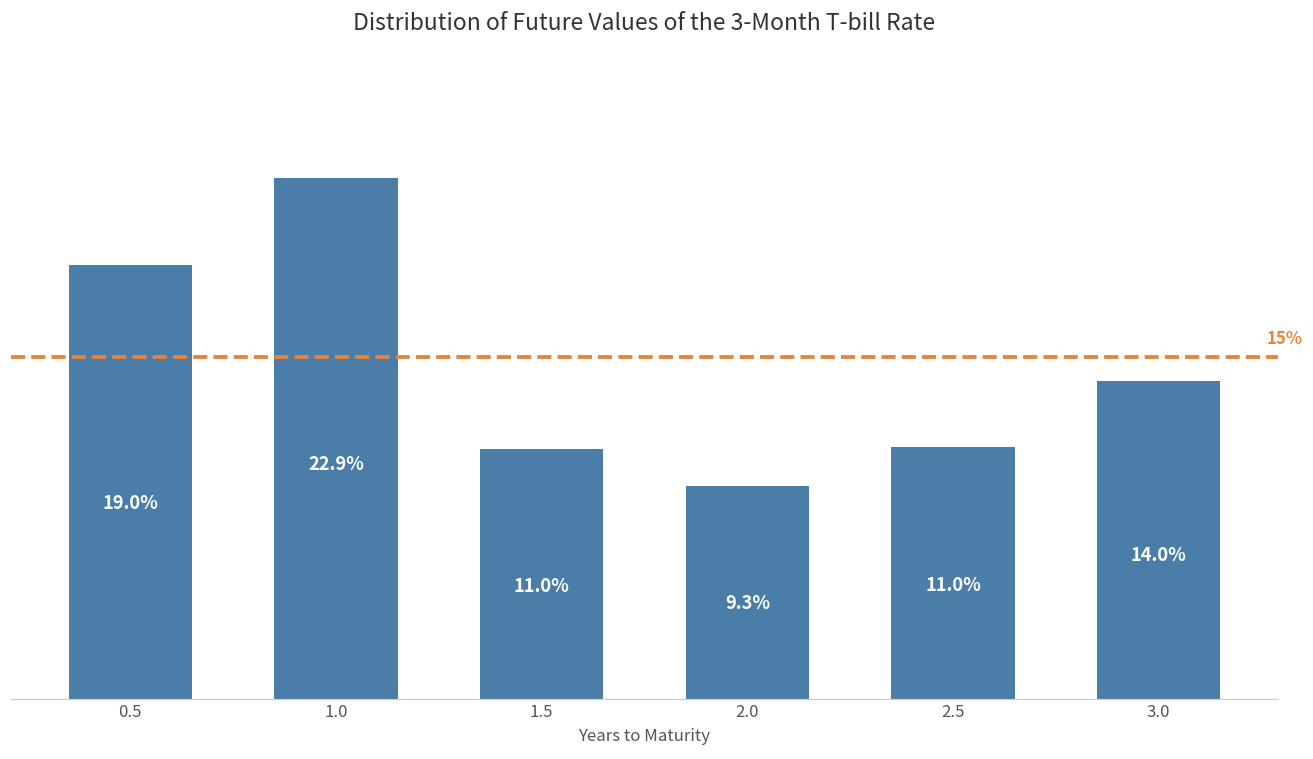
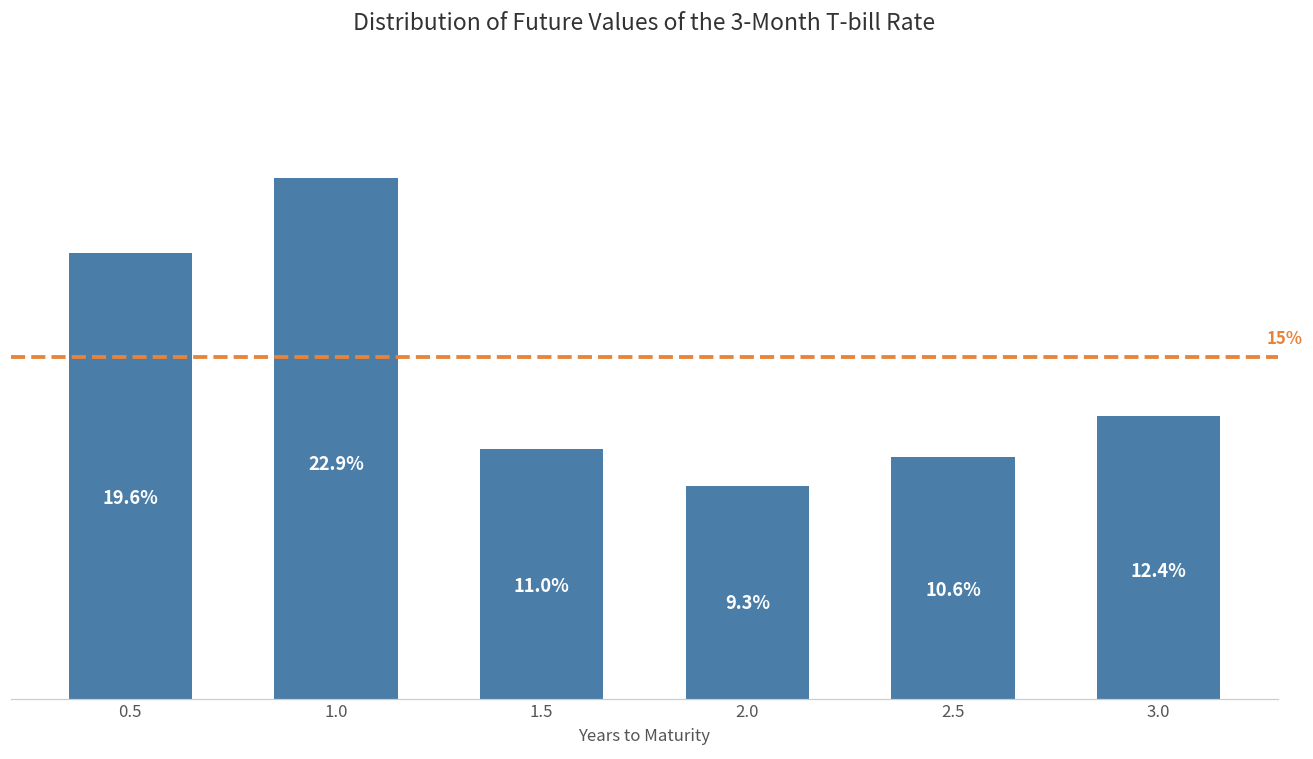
0.5: 19.0% -> 19.6%
2.5: 11.0% -> 10.6%
3.0: 14.0% -> 12.4%
